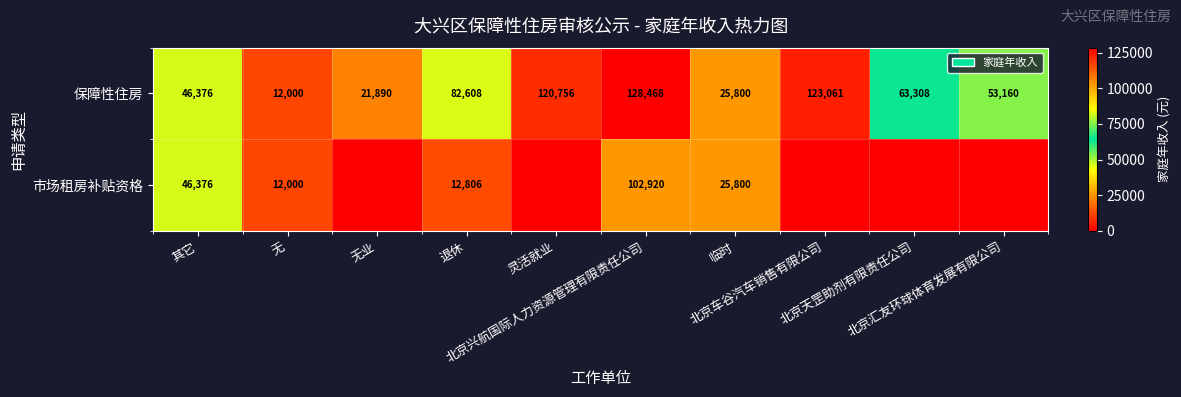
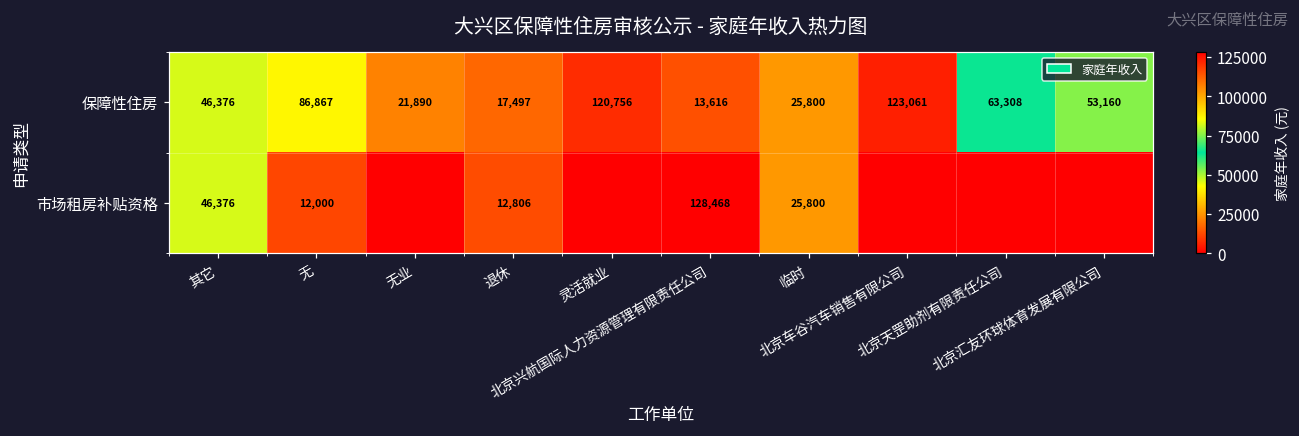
保障性住房, 无: 12,000 -> 86,867
保障性住房, 退休: 82,608 -> 17,497
保障性住房, 北京兴航国际人力资源管理有限责任公司: 128,468 -> 13,616
市场租房补贴资格, 北京兴航国际人力资源管理有限责任公司: 102,920 -> 128,468
